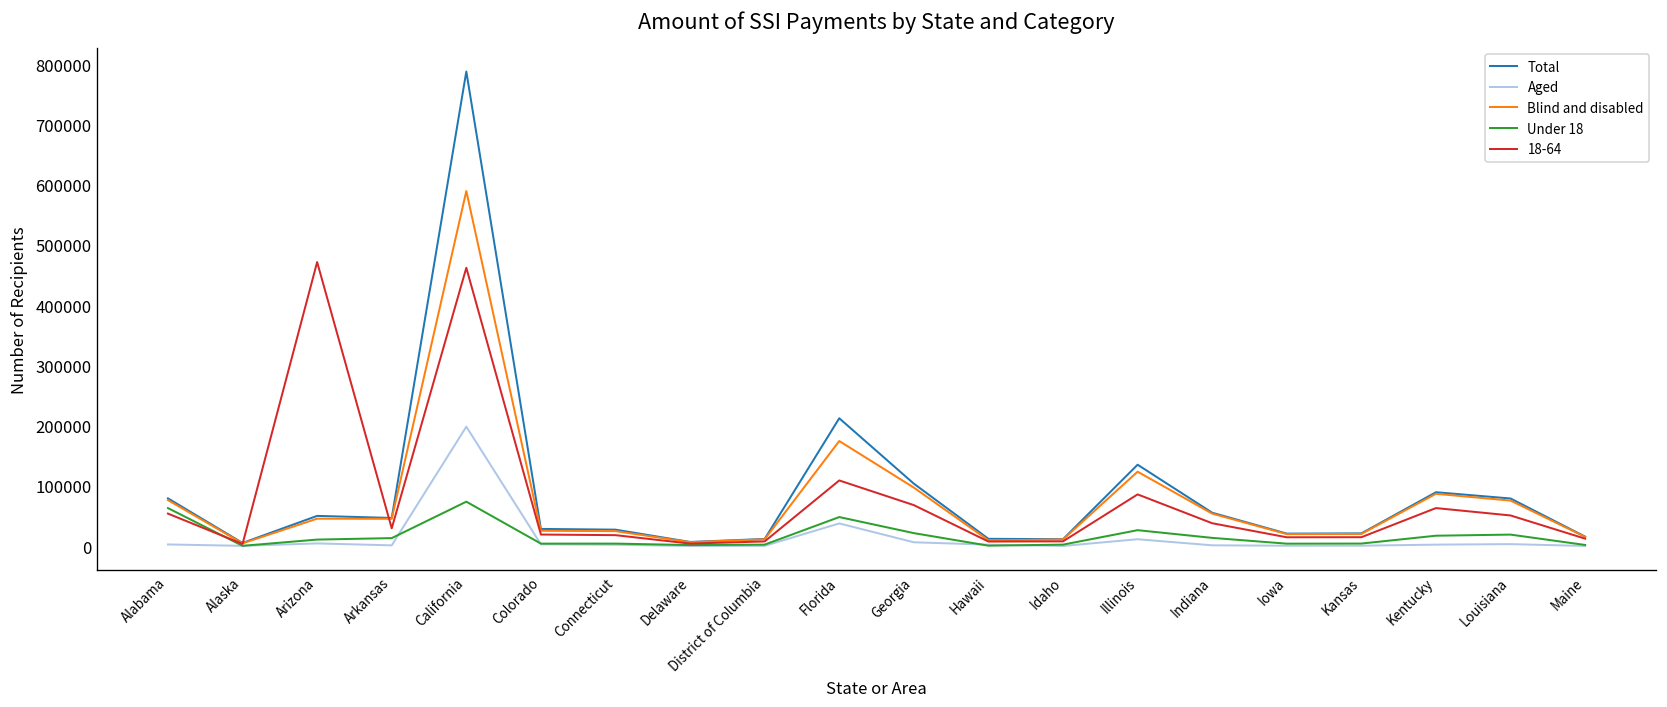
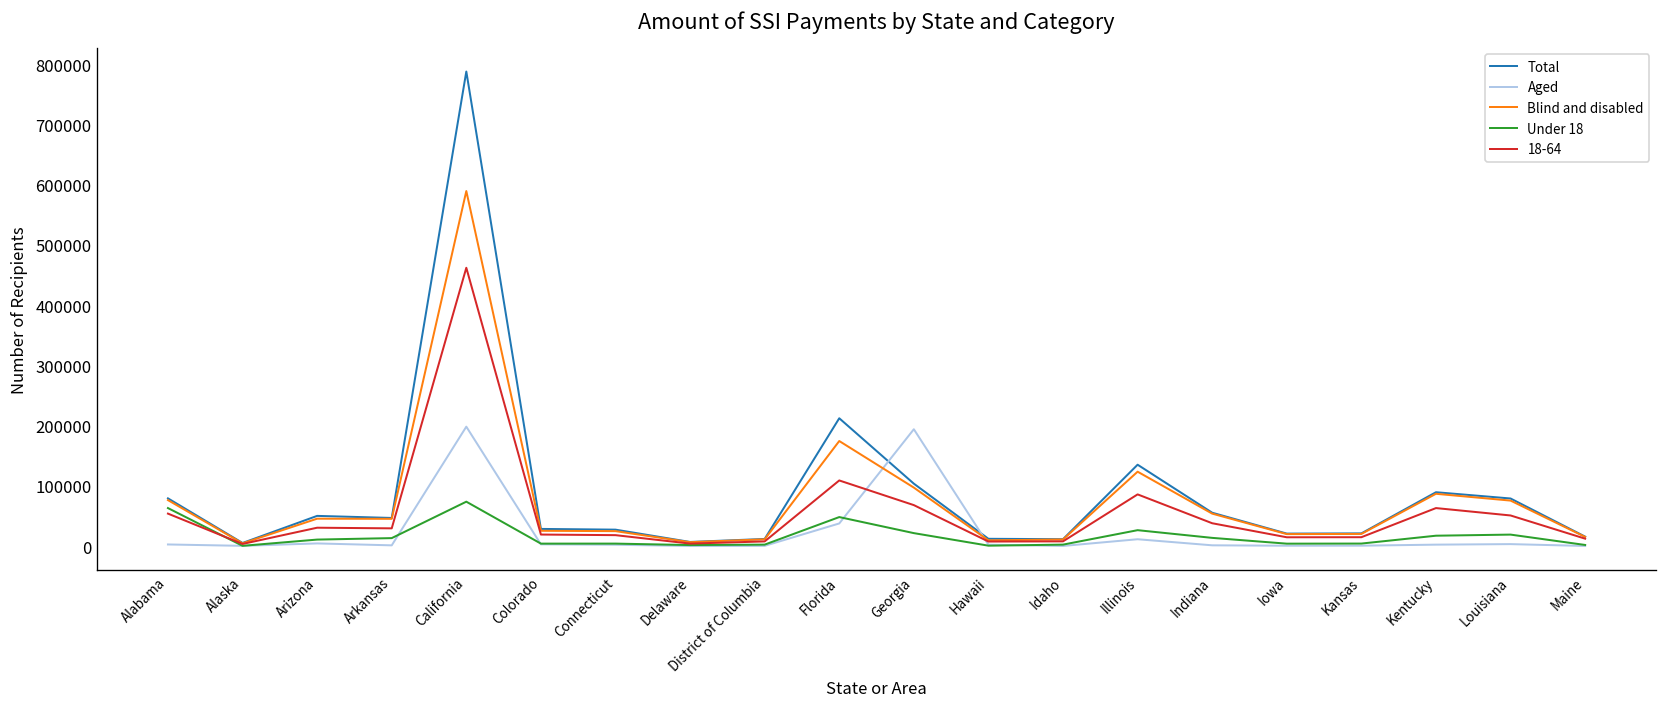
18-64, Arizona: 470000 -> 30000
Aged, Georgia: 10000 -> 190000
